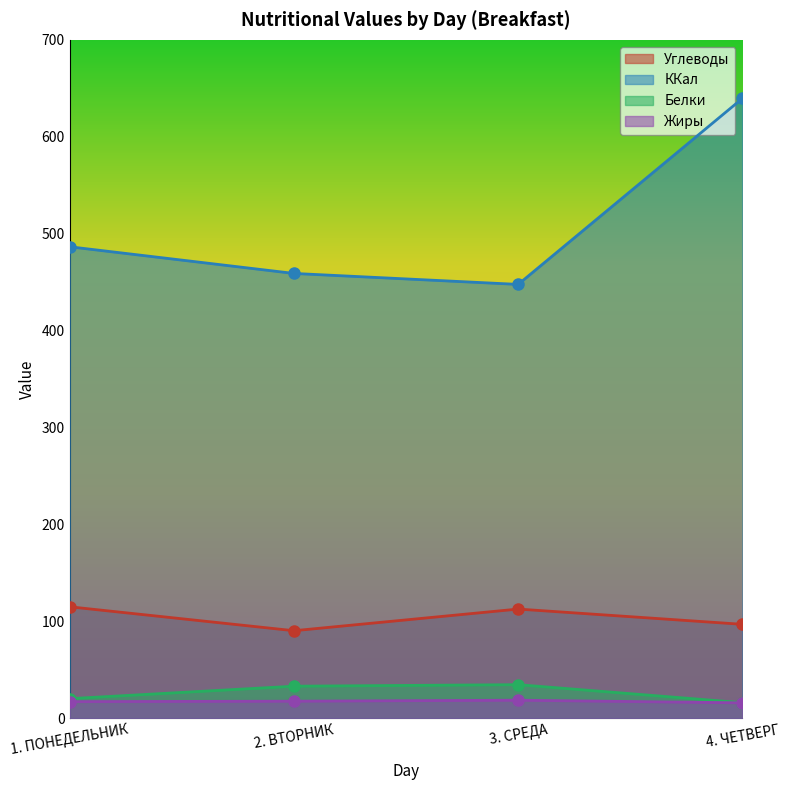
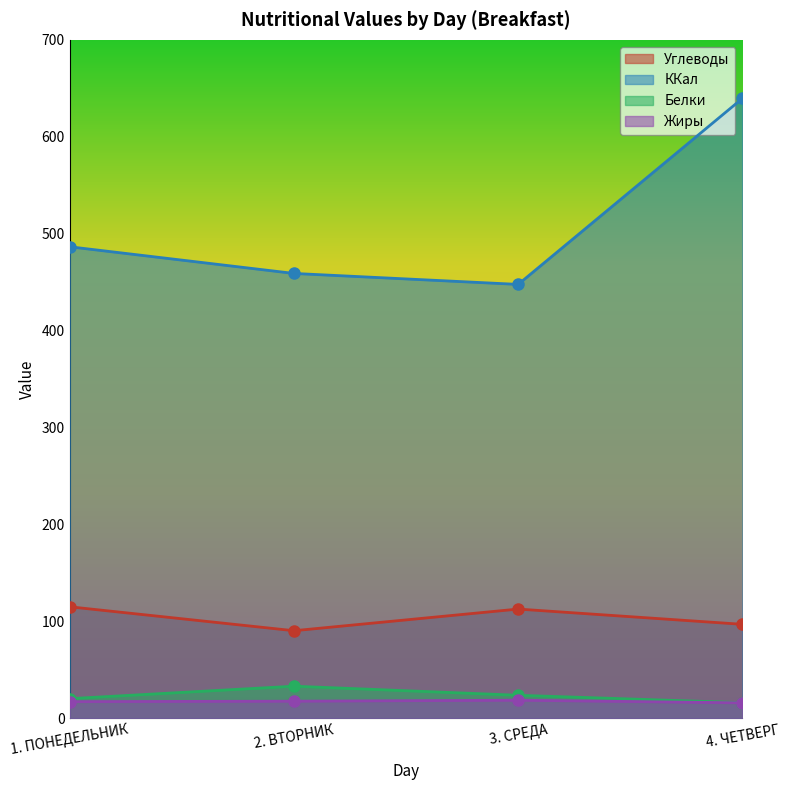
Белки, 3. СРЕДА: 30 -> 20
